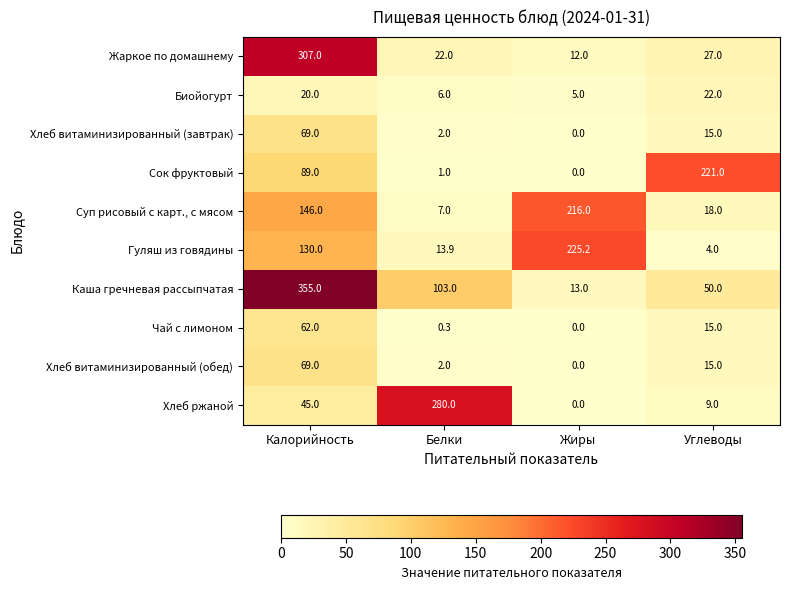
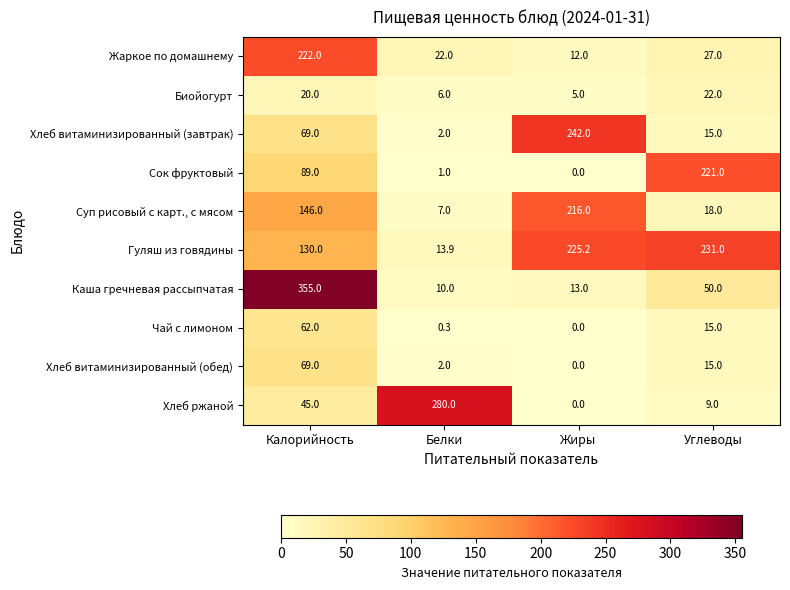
Жаркое по домашнему, Калорийность: 307.0 -> 222.0
Хлеб витаминизированный (завтрак), Жиры: 0.0 -> 242.0
Гуляш из говядины, Углеводы: 4.0 -> 231.0
Каша гречневая рассыпчатая, Белки: 103.0 -> 10.0
